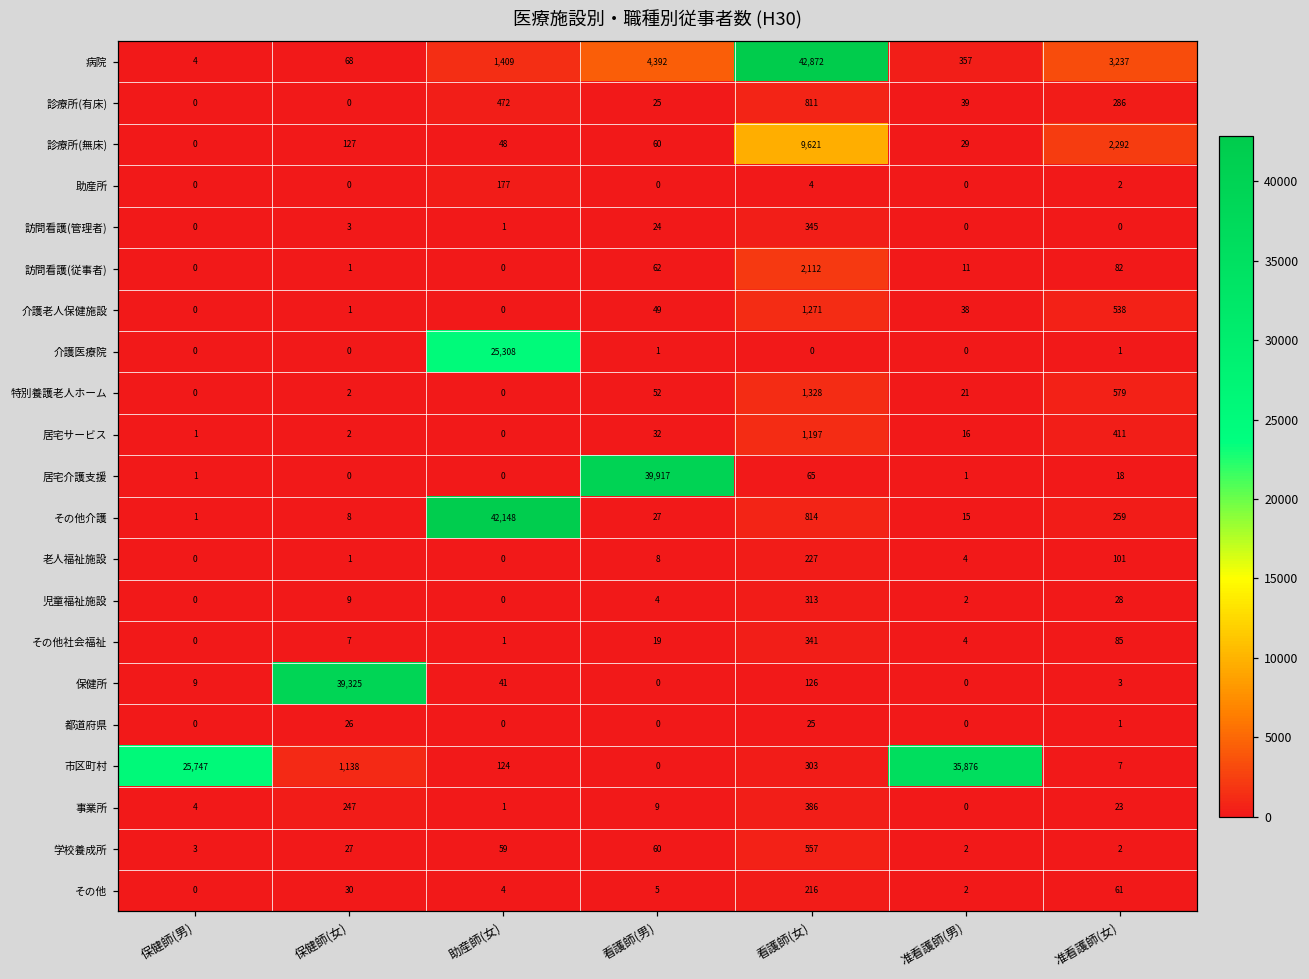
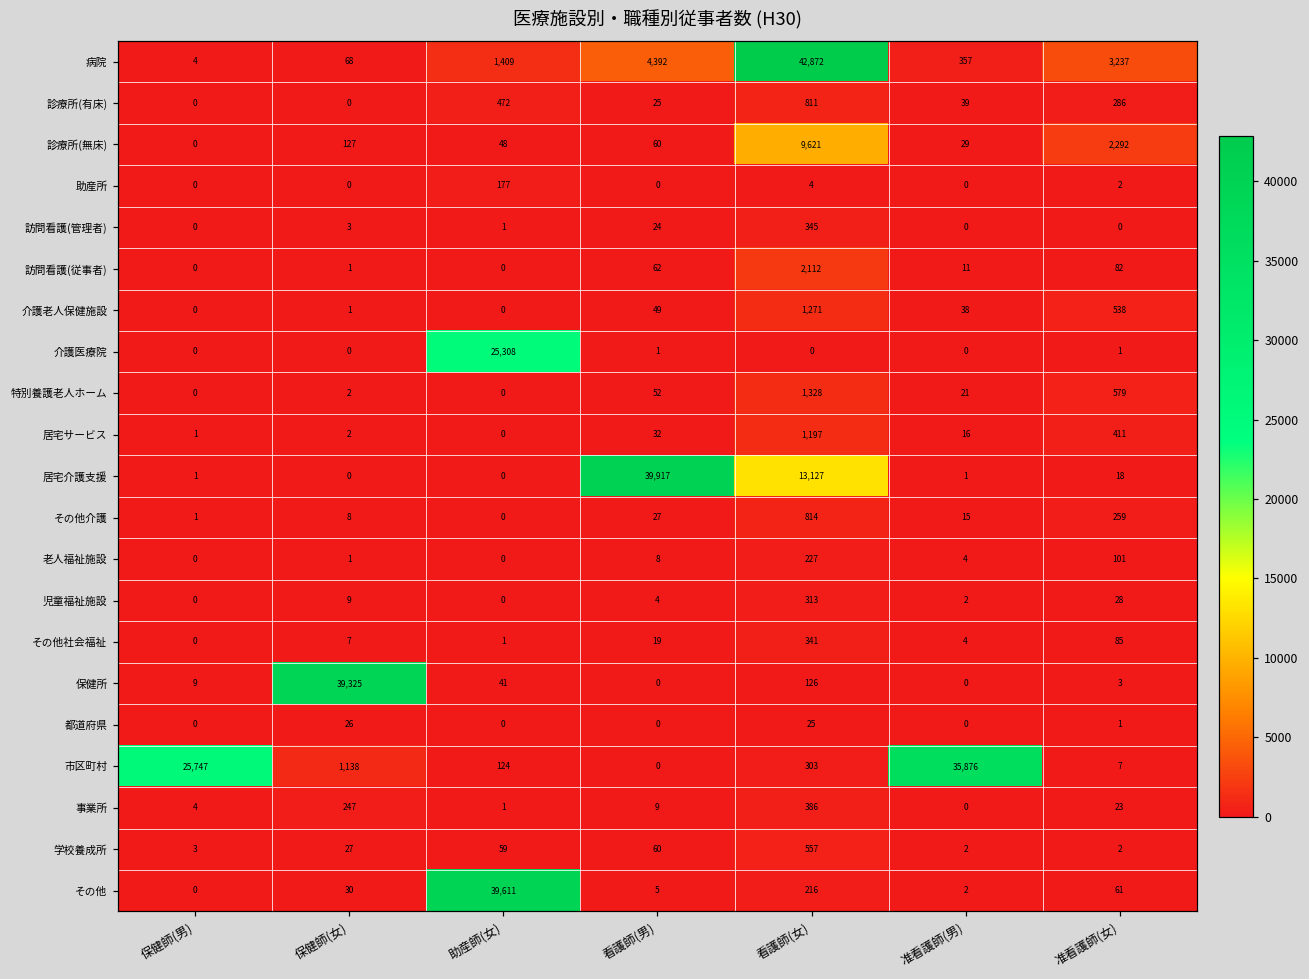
居宅介護支援, 看護師(女): 65 -> 13,127
その他介護, 助産師(女): 42,148 -> 0
その他, 助産師(女): 4 -> 39,611
